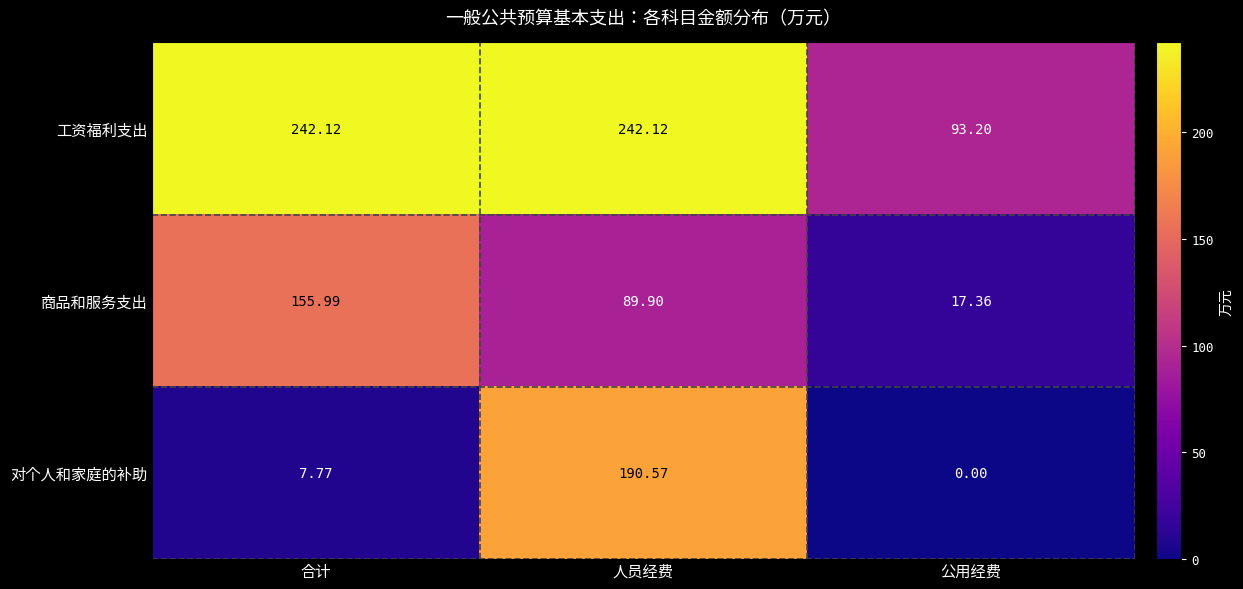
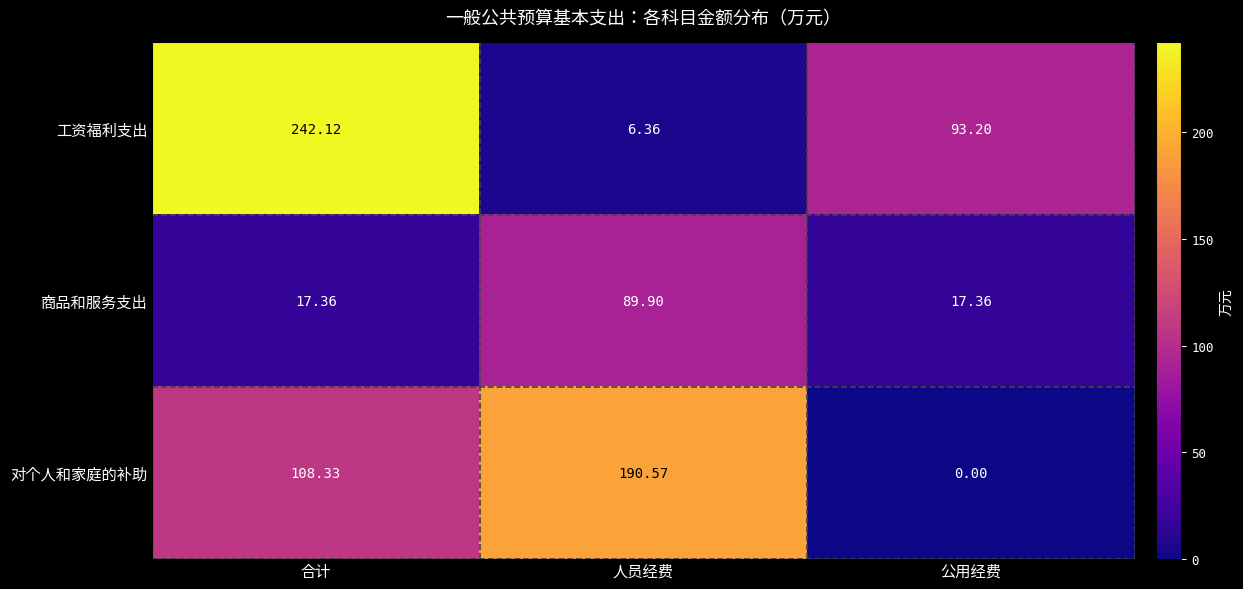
工资福利支出, 人员经费: 242.12 -> 6.36
商品和服务支出, 合计: 155.99 -> 17.36
对个人和家庭的补助, 合计: 7.77 -> 108.33
